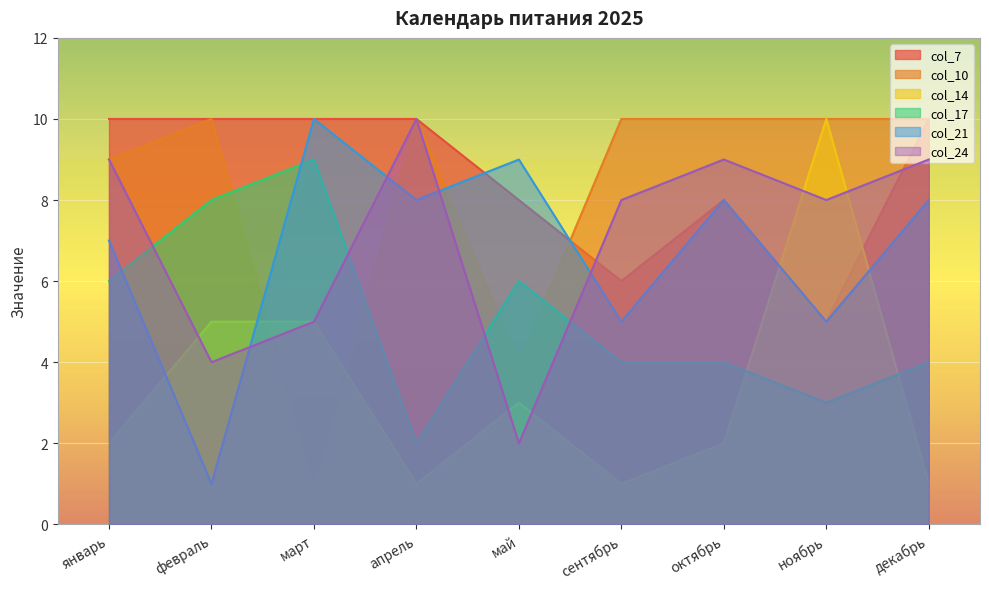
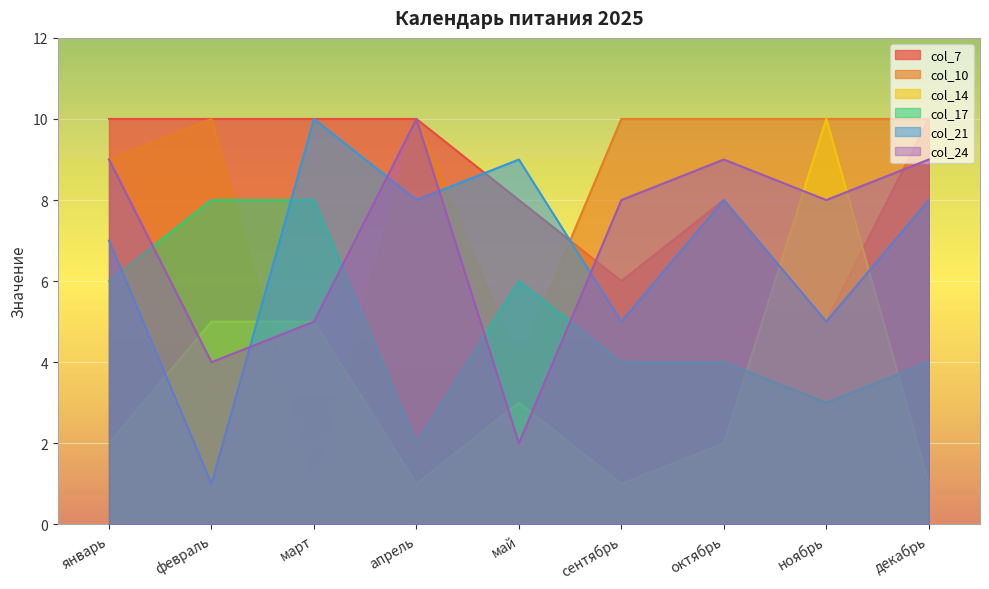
col_17, март: 9 -> 8
